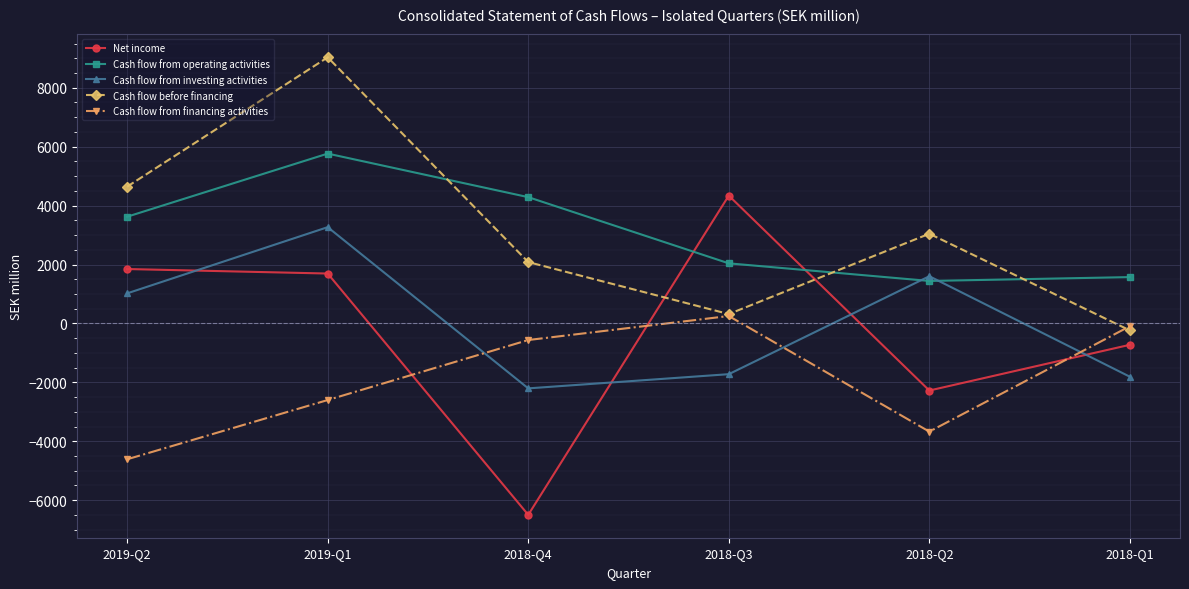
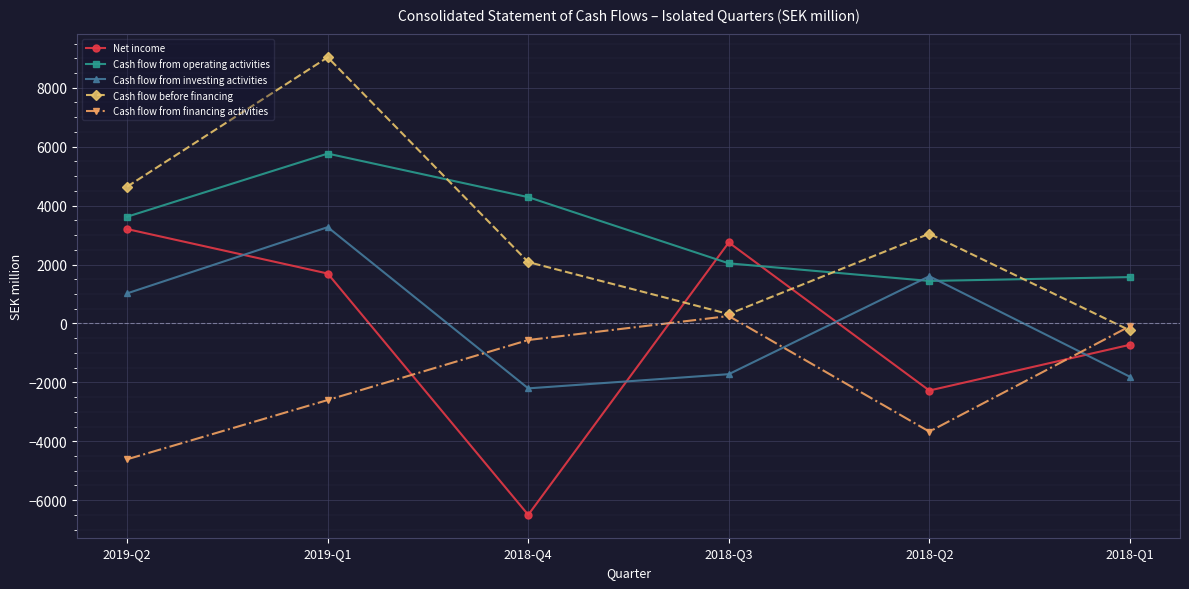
Net income, 2019-Q2: 1800 -> 3200
Net income, 2018-Q3: 4300 -> 2700
